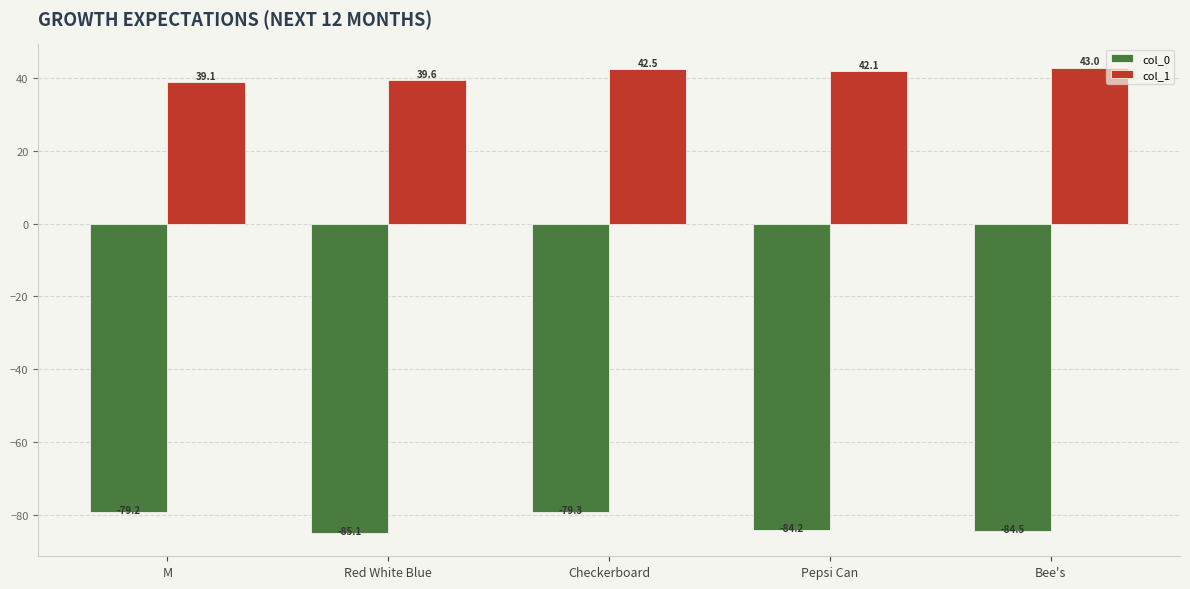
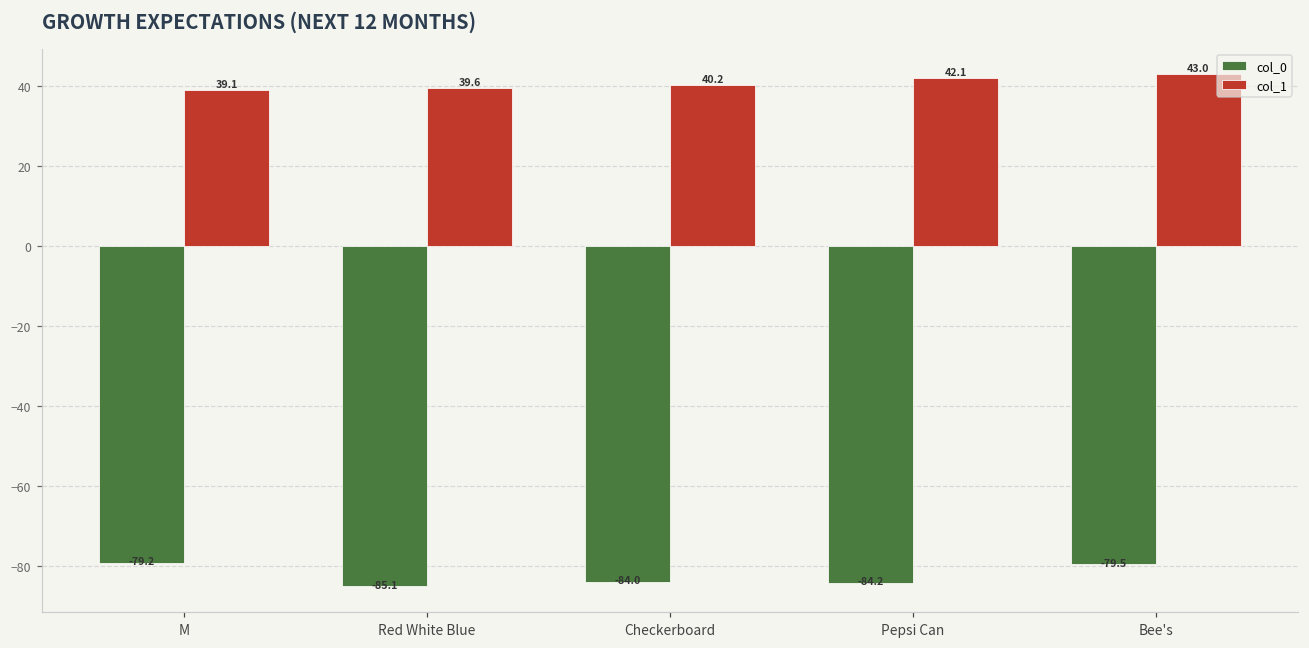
col_0, Checkerboard: -79.3 -> -84.0
col_1, Checkerboard: 42.5 -> 40.2
col_0, Bee's: -84.5 -> -79.5
